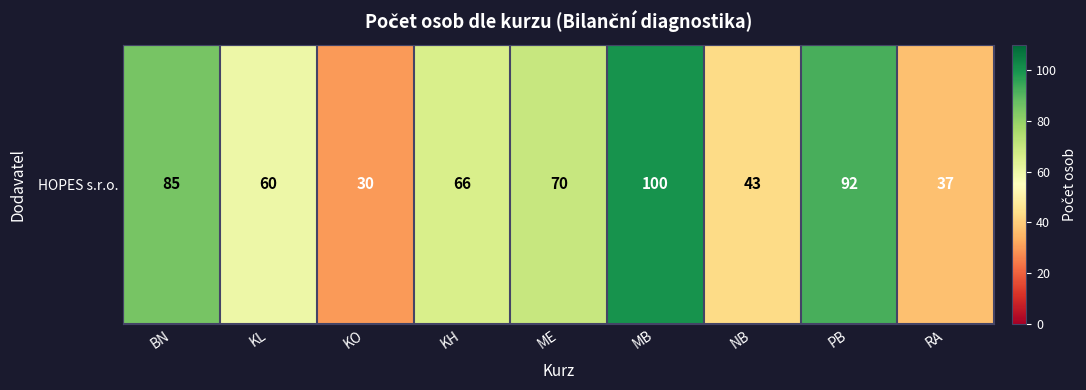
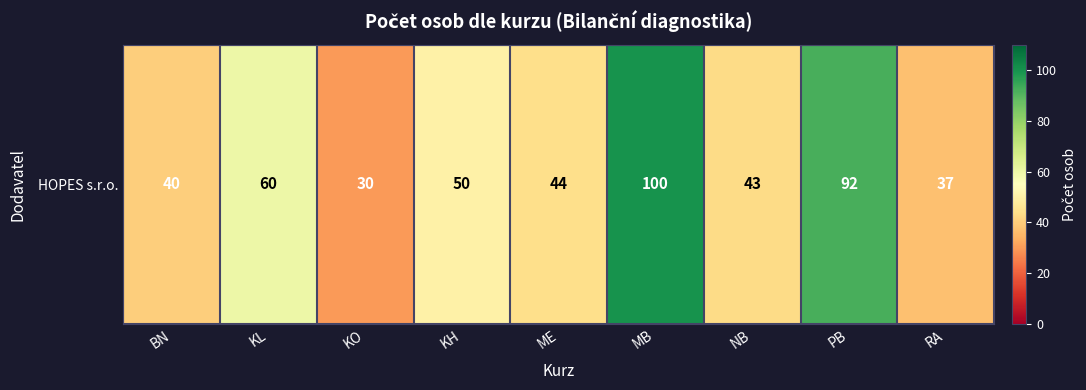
HOPES s.r.o., BN: 85 -> 40
HOPES s.r.o., KH: 66 -> 50
HOPES s.r.o., ME: 70 -> 44
